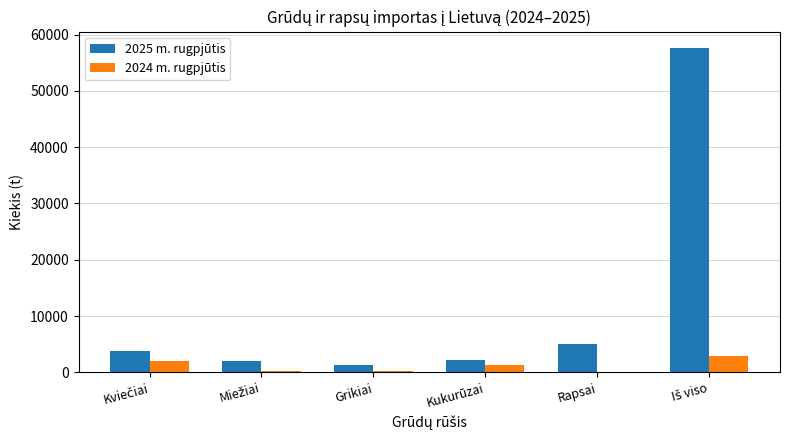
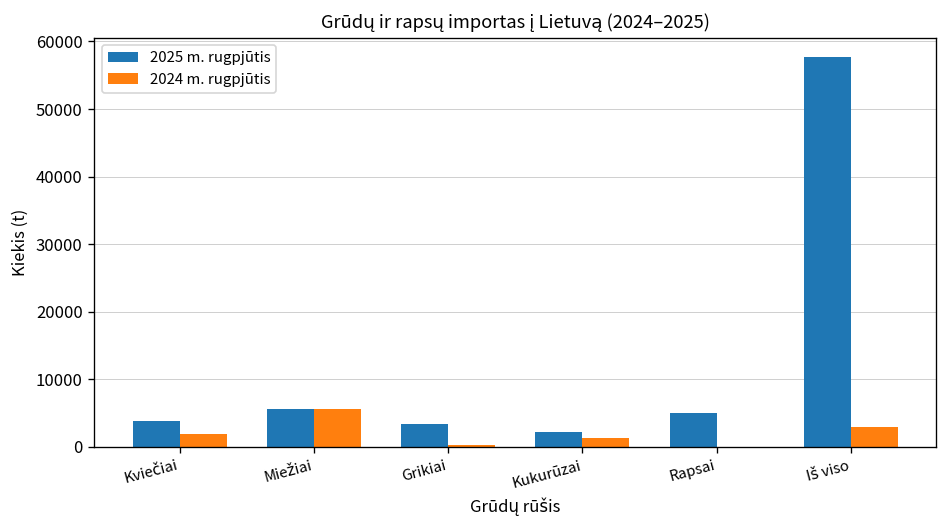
2025 m. rugpjūtis, Miežiai: 2000 -> 6000
2024 m. rugpjūtis, Miežiai: 0 -> 6000
2025 m. rugpjūtis, Grikiai: 1000 -> 3000
